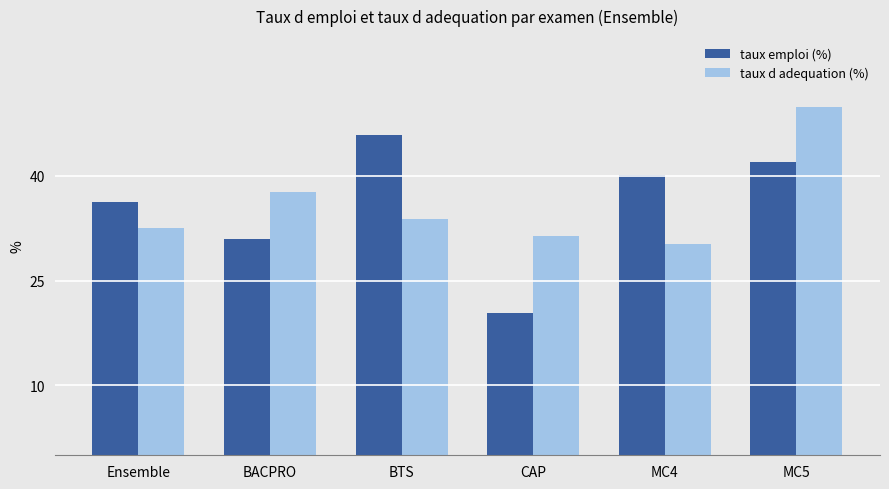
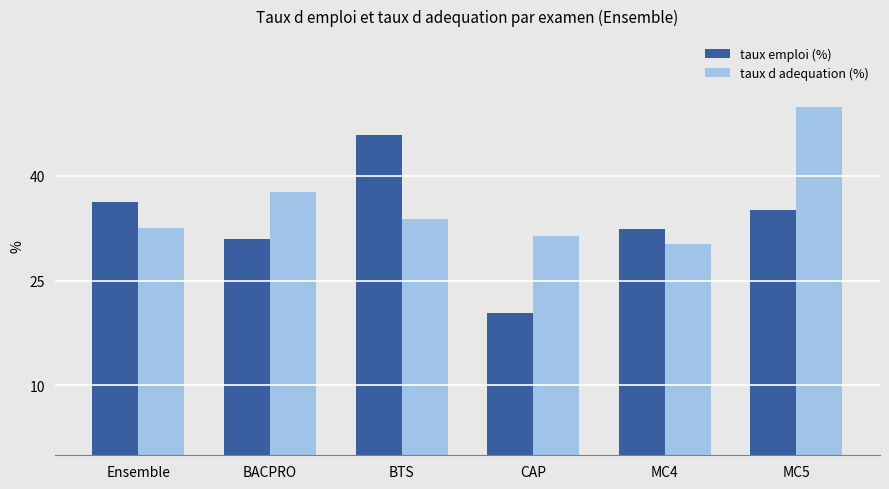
taux emploi (%), MC4: 40 -> 32
taux emploi (%), MC5: 42 -> 35
